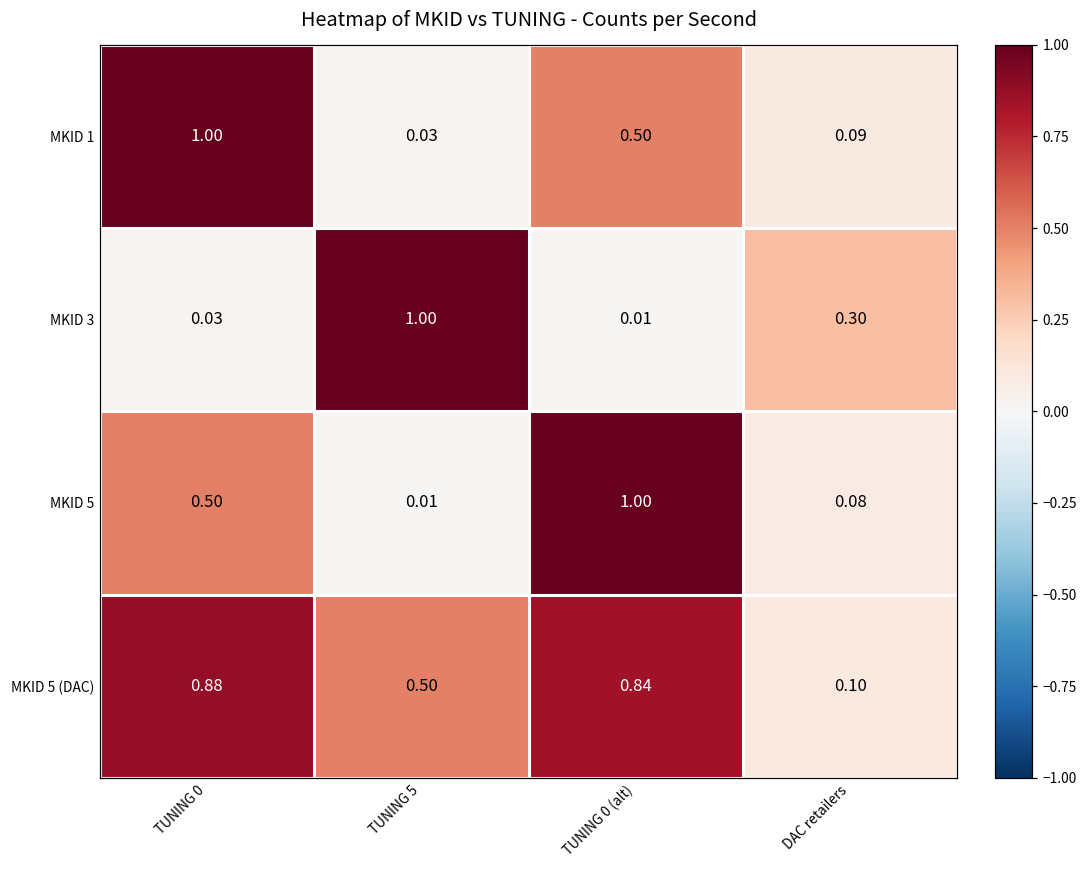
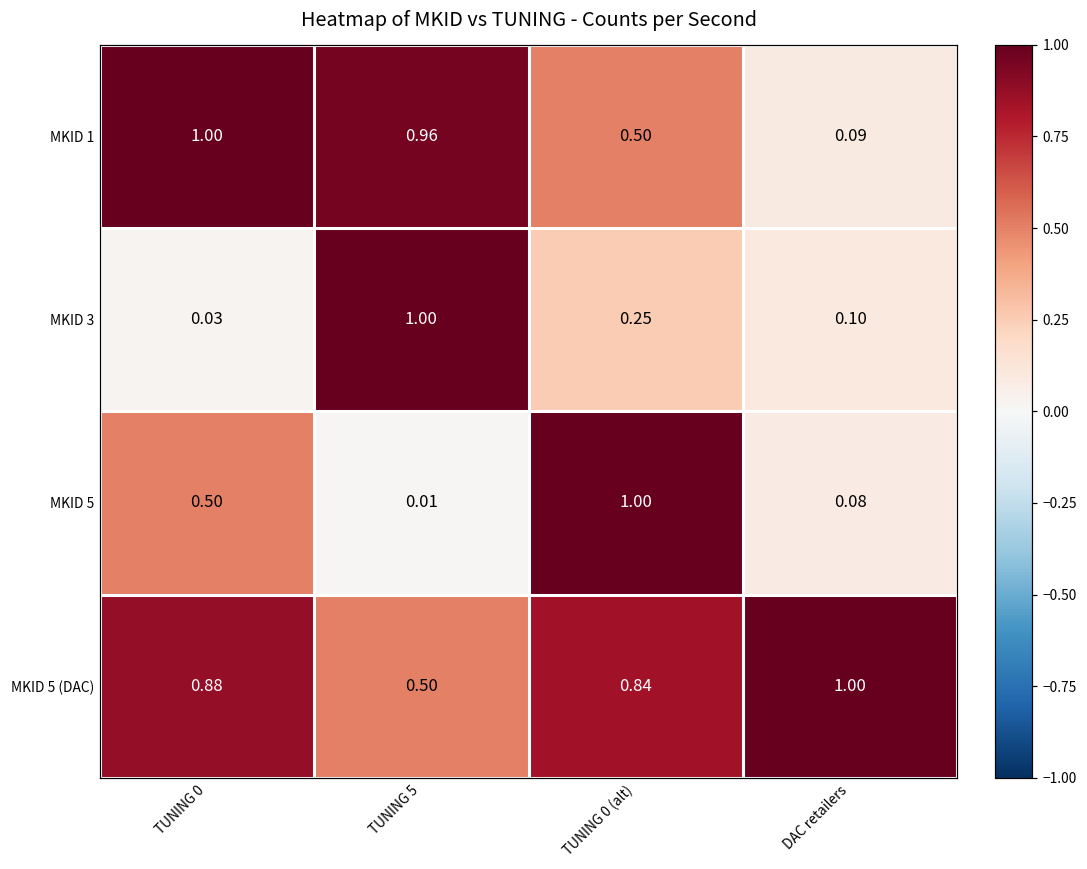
MKID 1, TUNING 5: 0.03 -> 0.96
MKID 3, TUNING 0 (alt): 0.01 -> 0.25
MKID 3, DAC retailers: 0.30 -> 0.10
MKID 5 (DAC), DAC retailers: 0.10 -> 1.00
